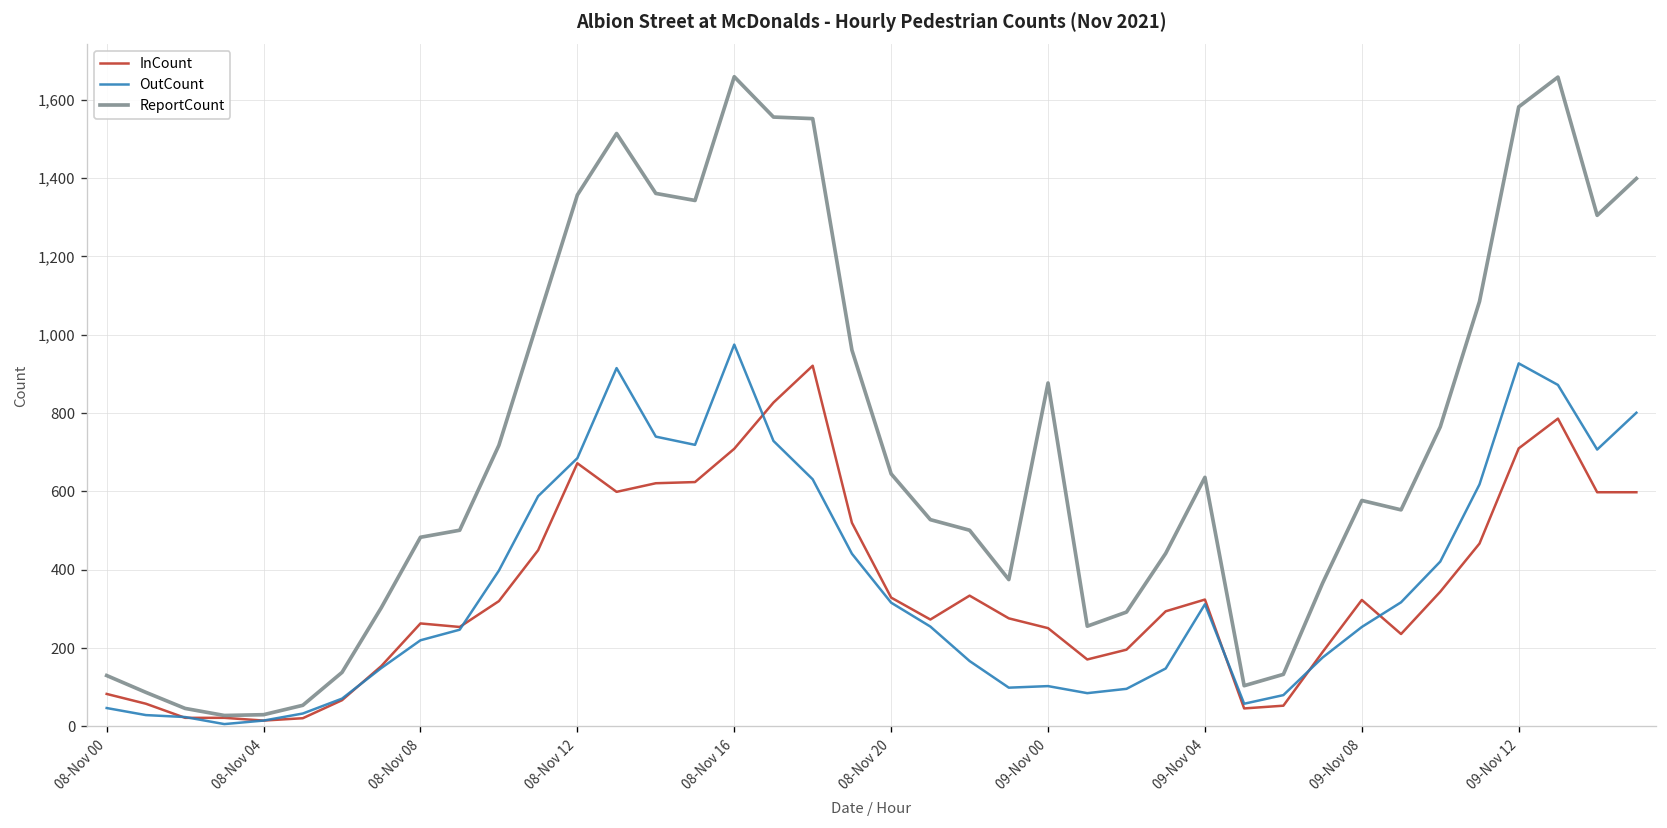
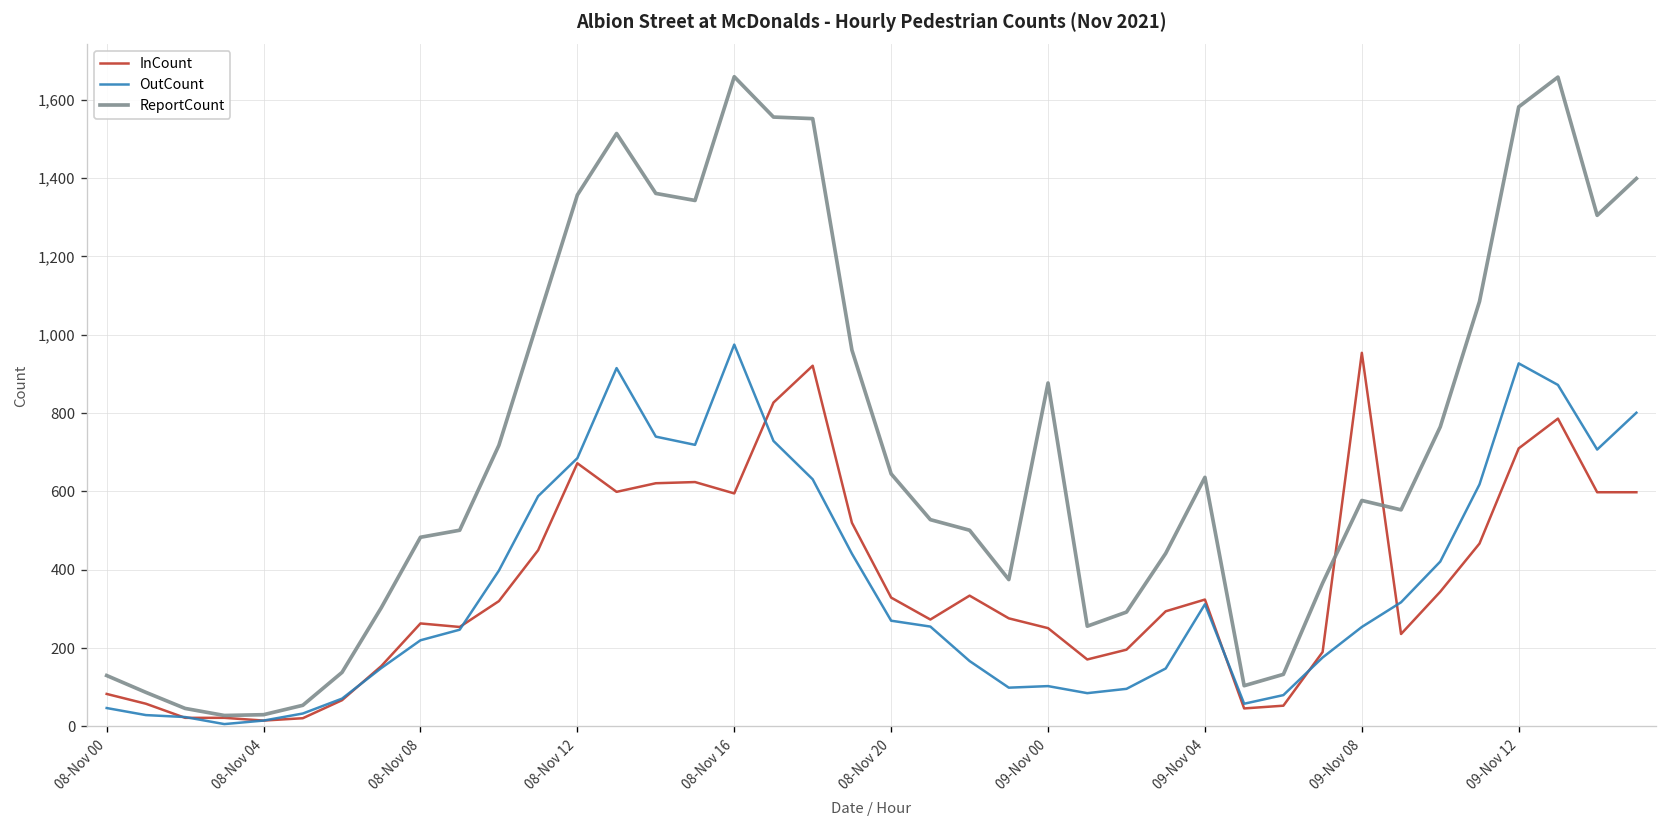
InCount, 08-Nov 16: 710 -> 600
OutCount, 08-Nov 20: 320 -> 270
InCount, 09-Nov 08: 320 -> 950
